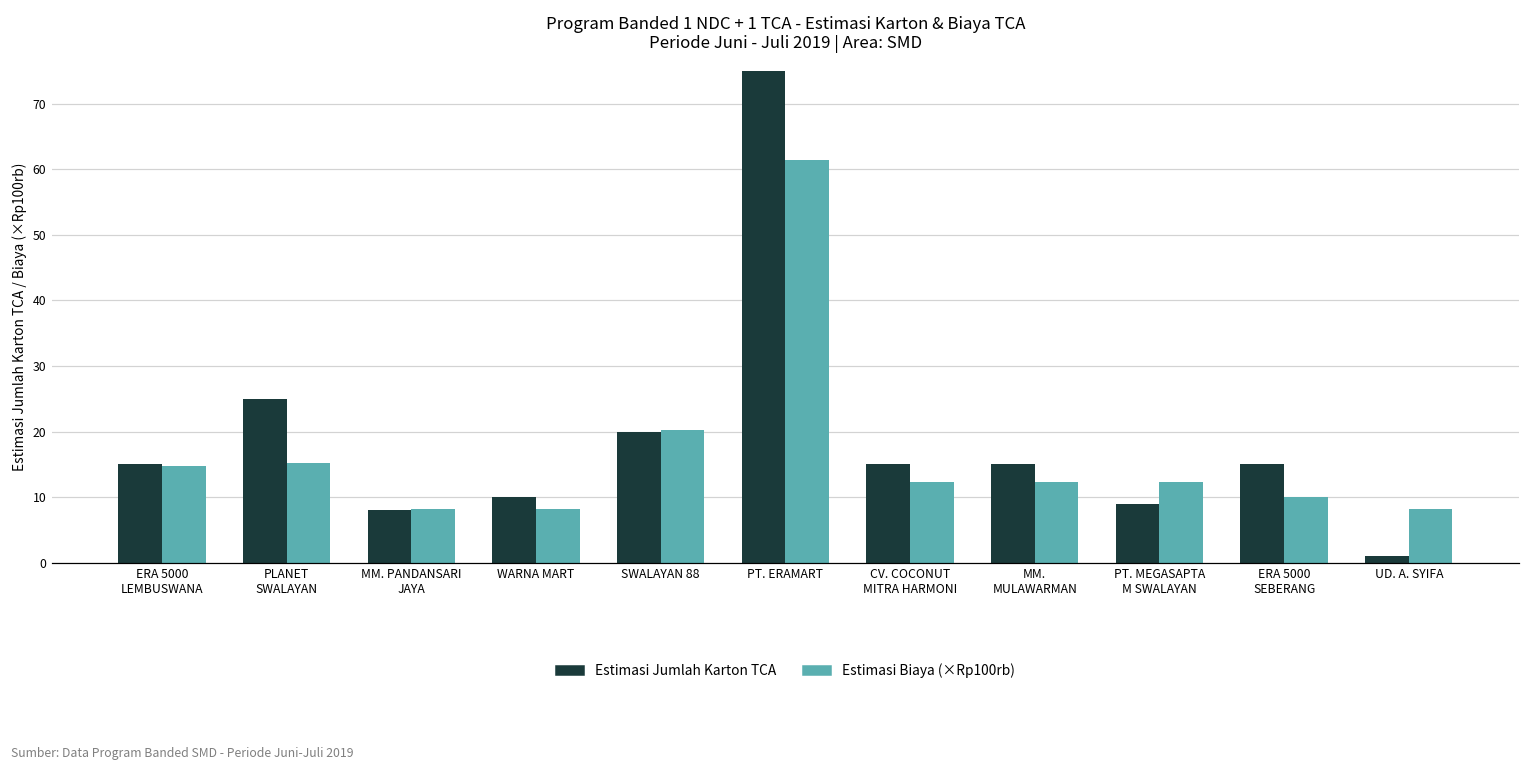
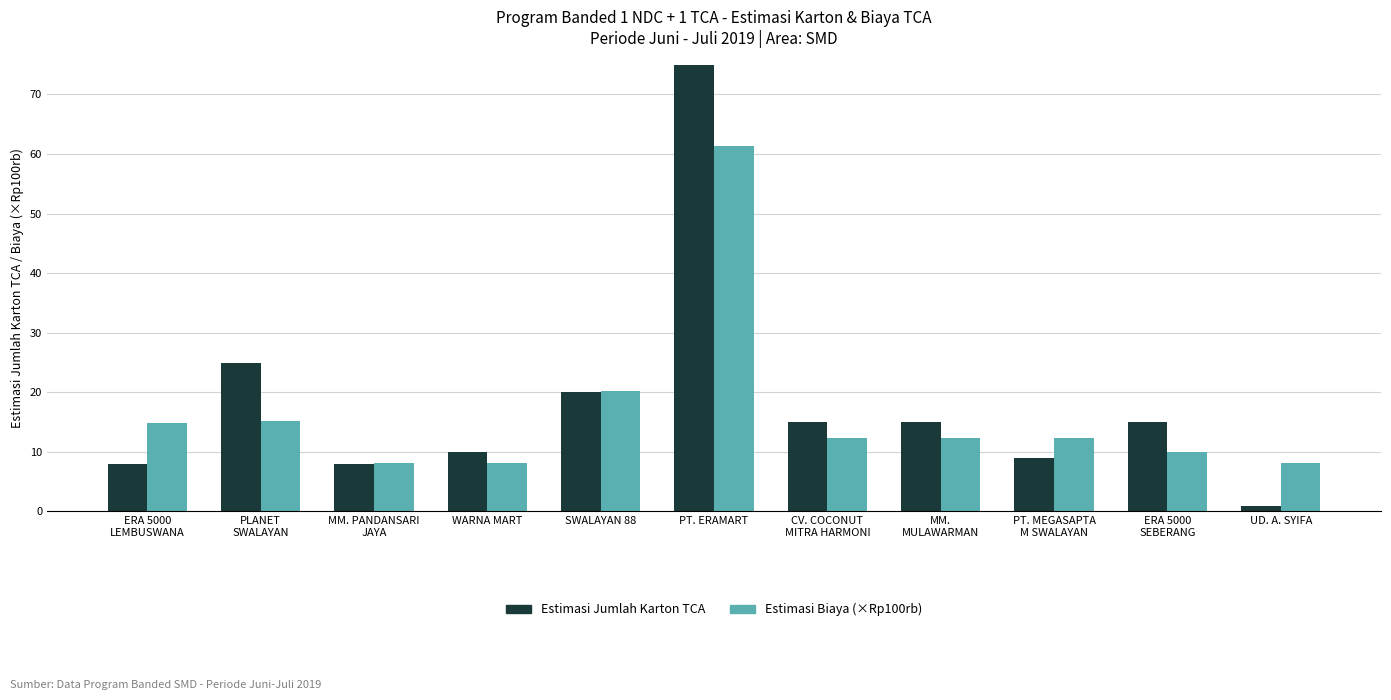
Estimasi Jumlah Karton TCA, ERA 5000 LEMBUSWANA: 15 -> 8
